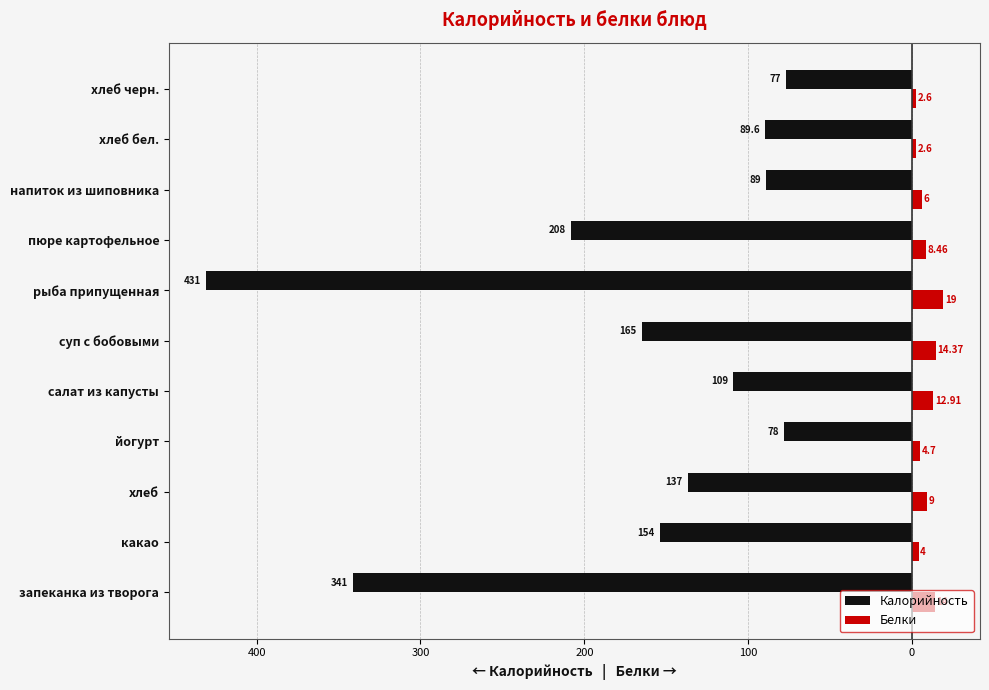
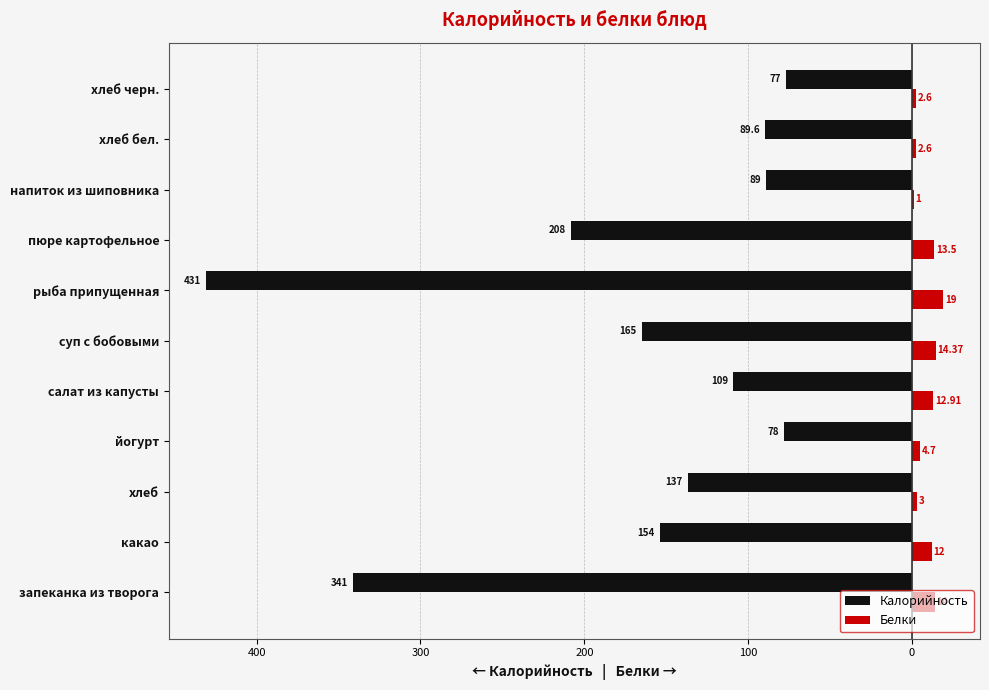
Белки, напиток из шиповника: 6 -> 1
Белки, пюре картофельное: 8.46 -> 13.5
Белки, хлеб: 9 -> 3
Белки, какао: 4 -> 12
